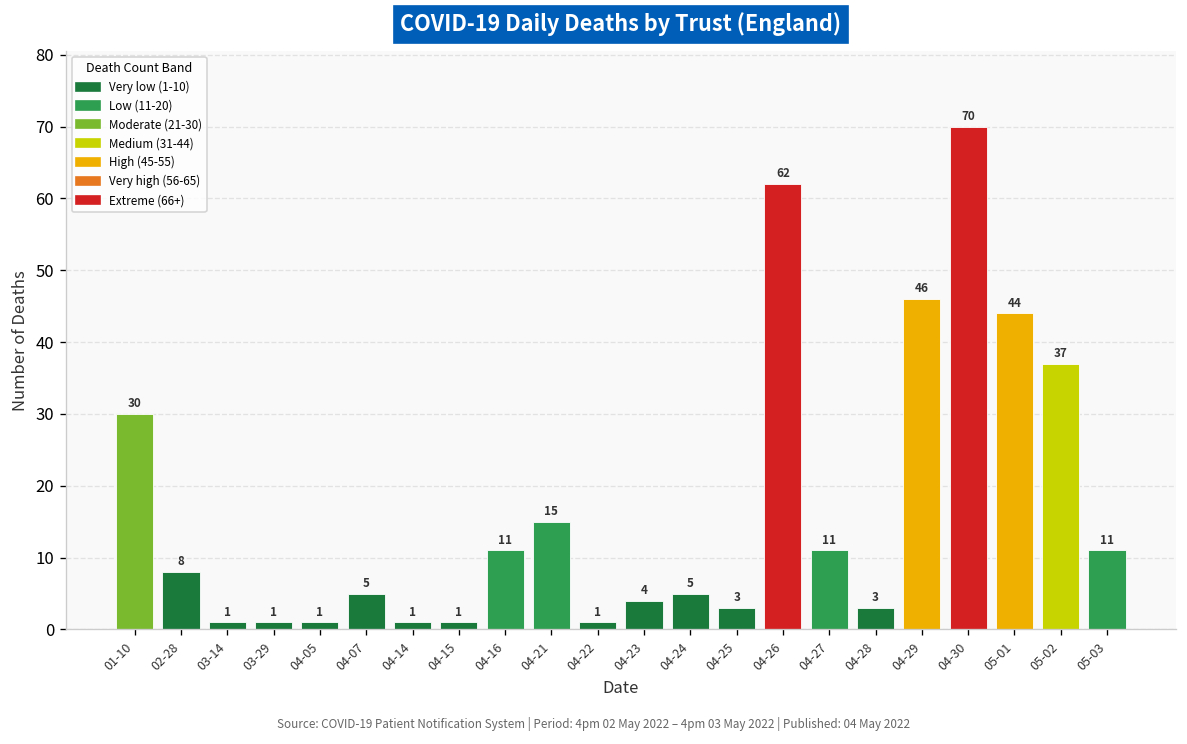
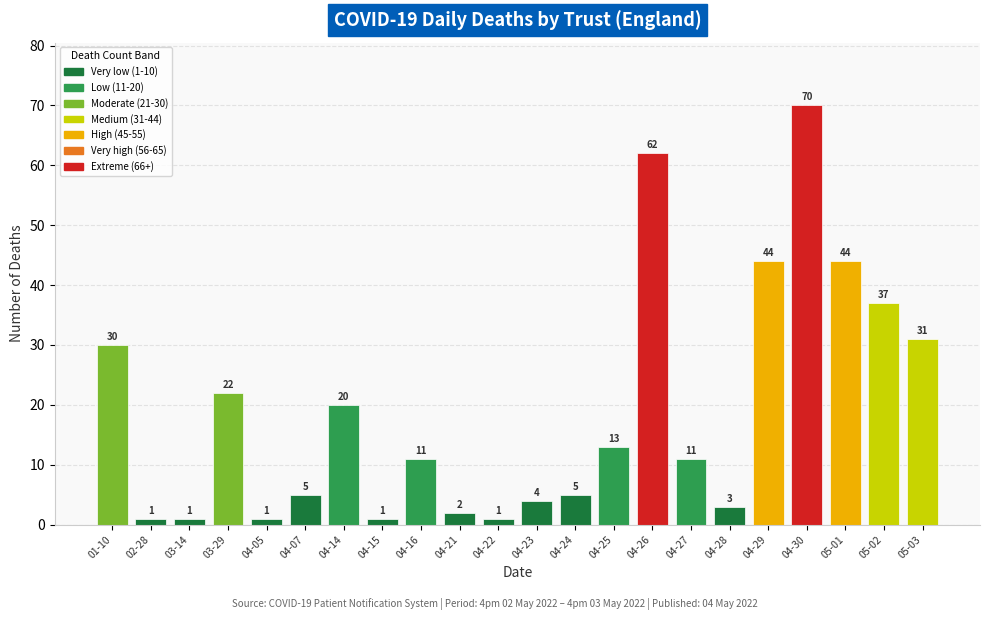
02-28: 8 -> 1
03-29: 1 -> 22
04-14: 1 -> 20
04-21: 15 -> 2
04-25: 3 -> 13
04-29: 46 -> 44
05-03: 11 -> 31
